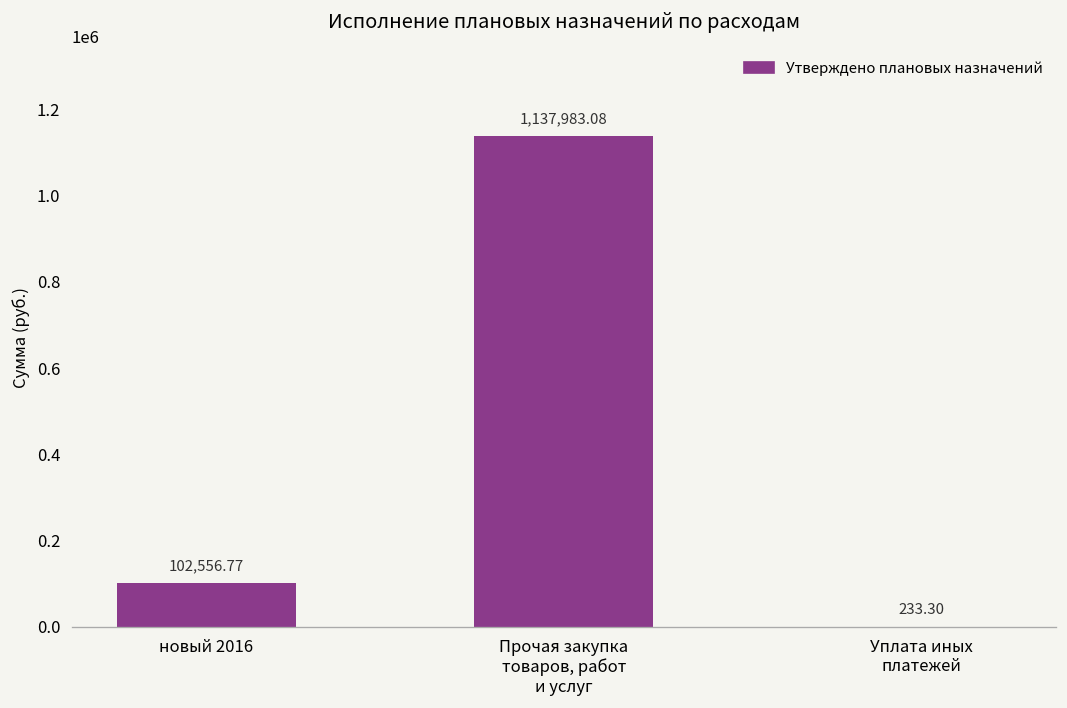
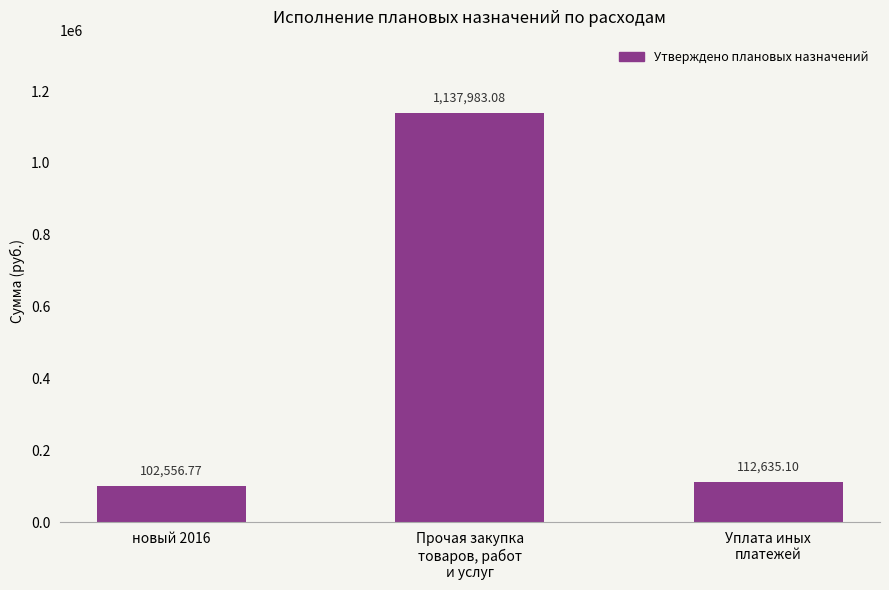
Уплата иных платежей: 233.30 -> 112,635.10
